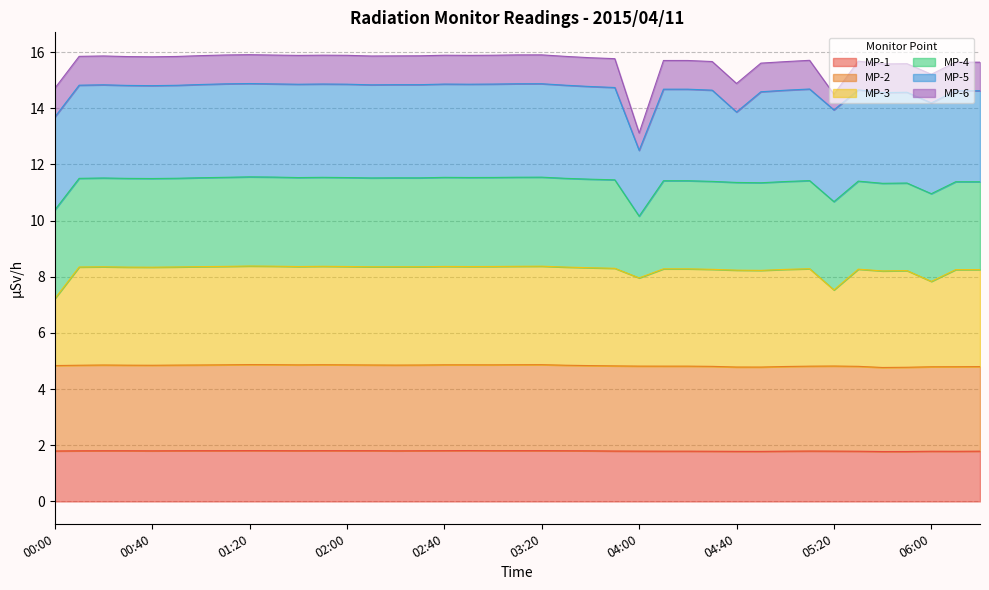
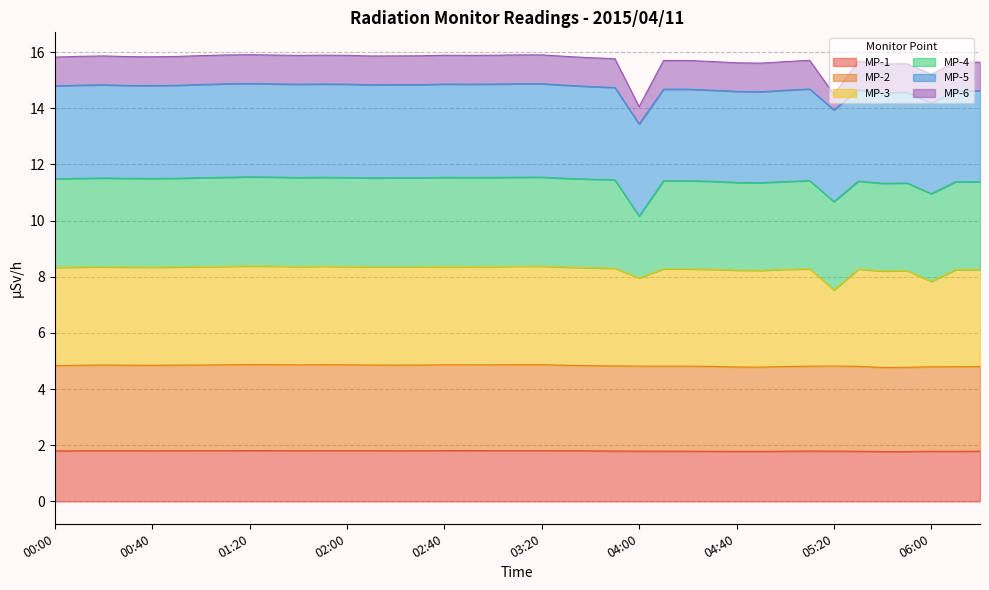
MP-3, 00:00: 2.4 -> 3.5
MP-5, 04:00: 2.3 -> 3.3
MP-5, 04:40: 2.5 -> 3.2
